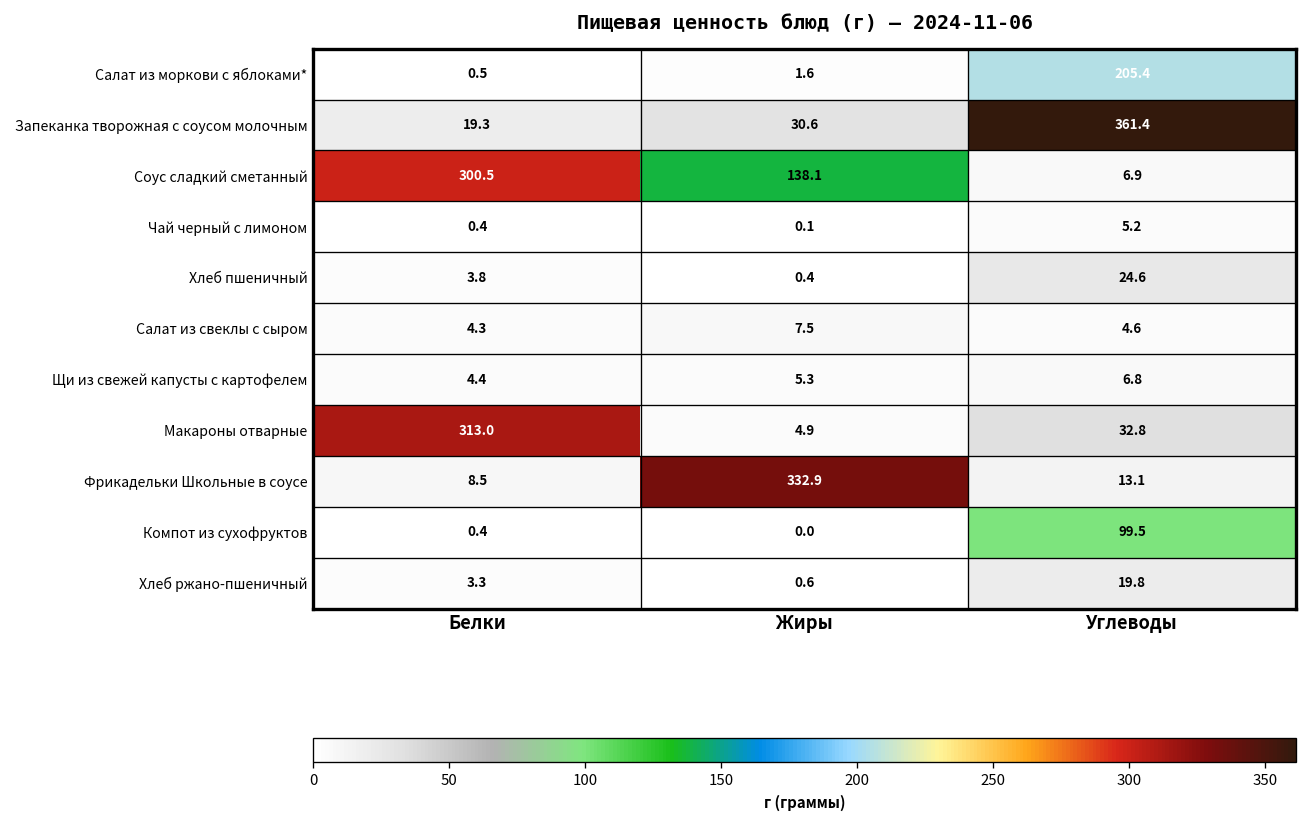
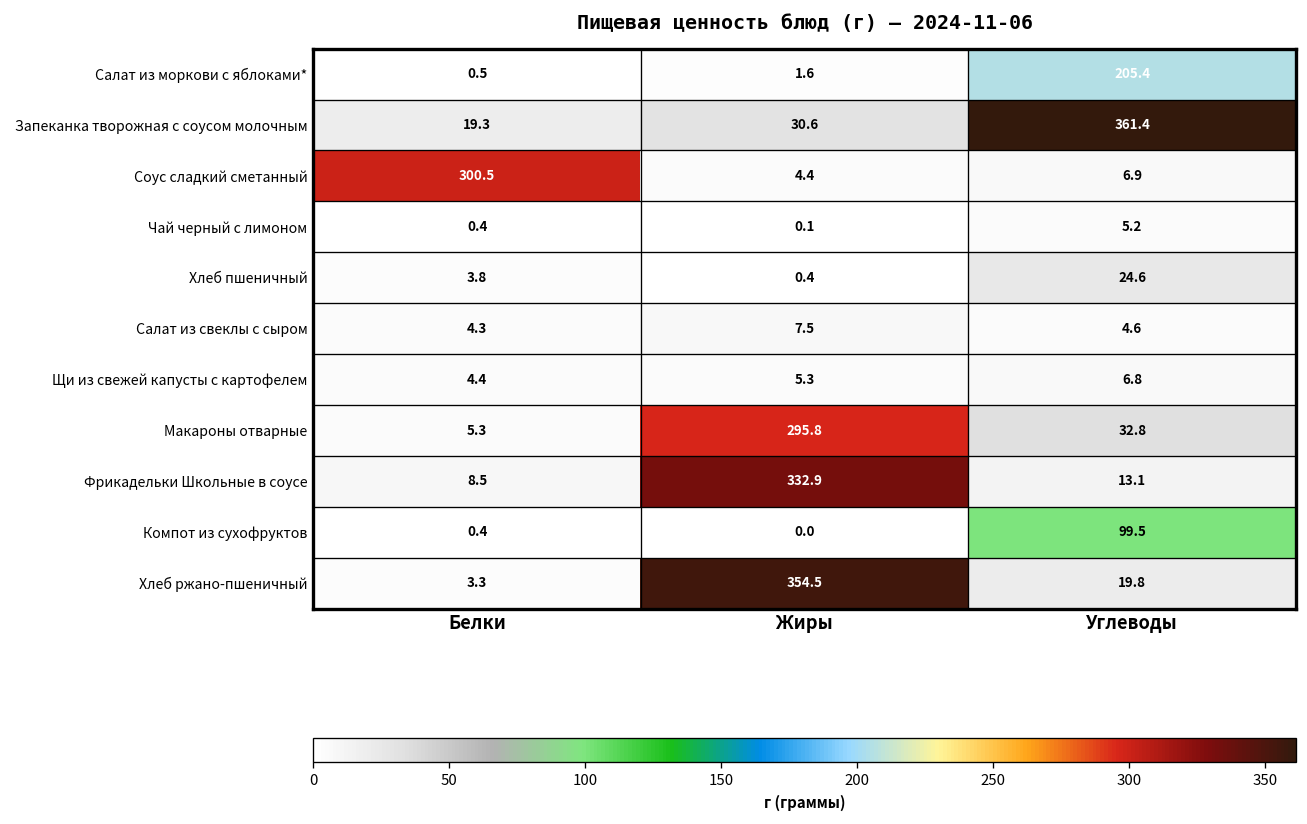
Соус сладкий сметанный, Жиры: 138.1 -> 4.4
Макароны отварные, Белки: 313.0 -> 5.3
Макароны отварные, Жиры: 4.9 -> 295.8
Хлеб ржано-пшеничный, Жиры: 0.6 -> 354.5
